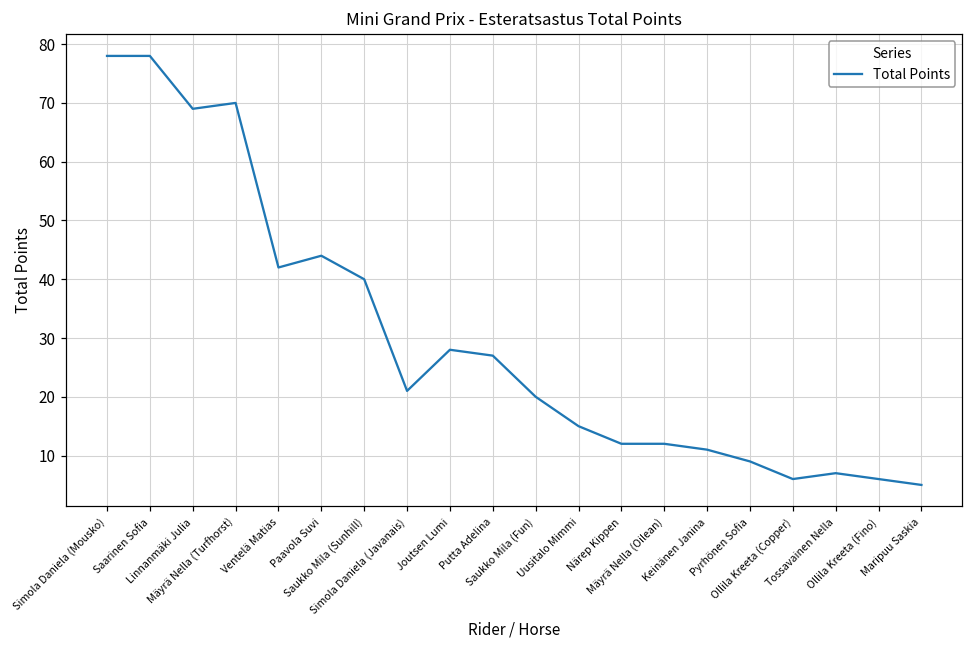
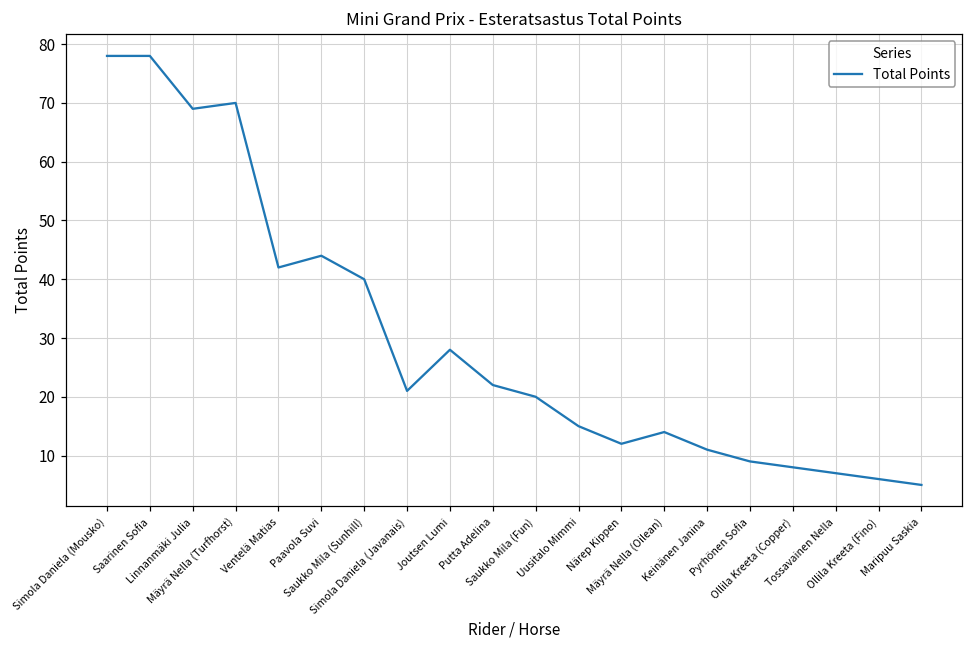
Putta Adelina: 27 -> 22
Mäyrä Nella (Oilean): 12 -> 14
Ollila Kreeta (Copper): 6 -> 8
